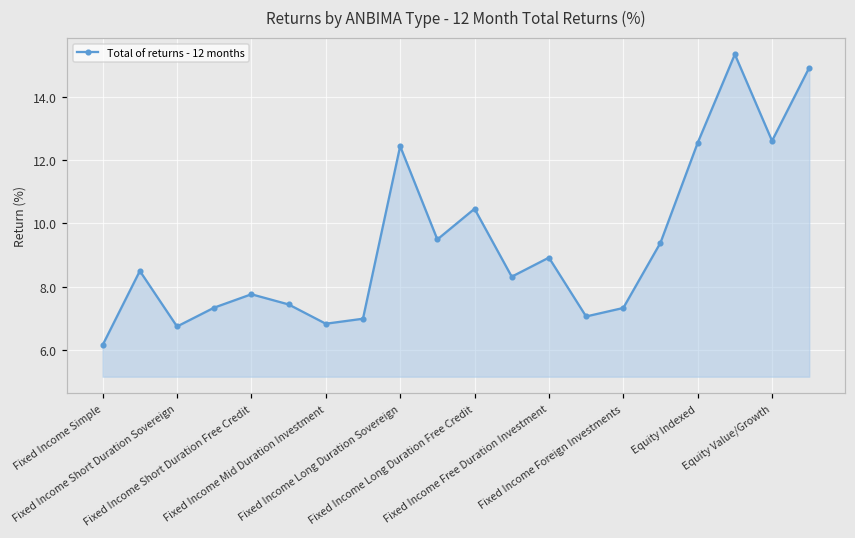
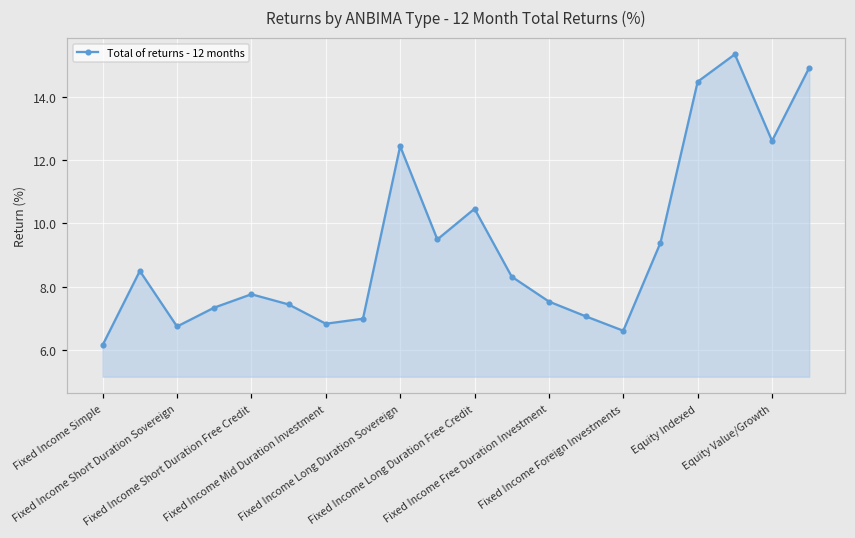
Fixed Income Free Duration Investment: 8.9 -> 7.5
Fixed Income Foreign Investments: 7.3 -> 6.6
Equity Indexed: 12.5 -> 14.5
